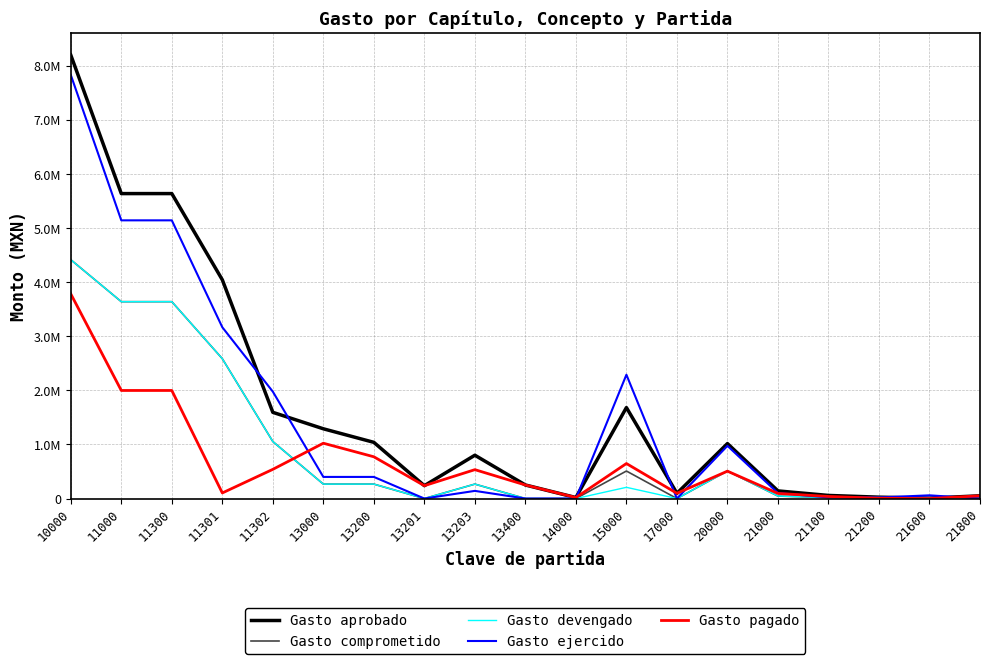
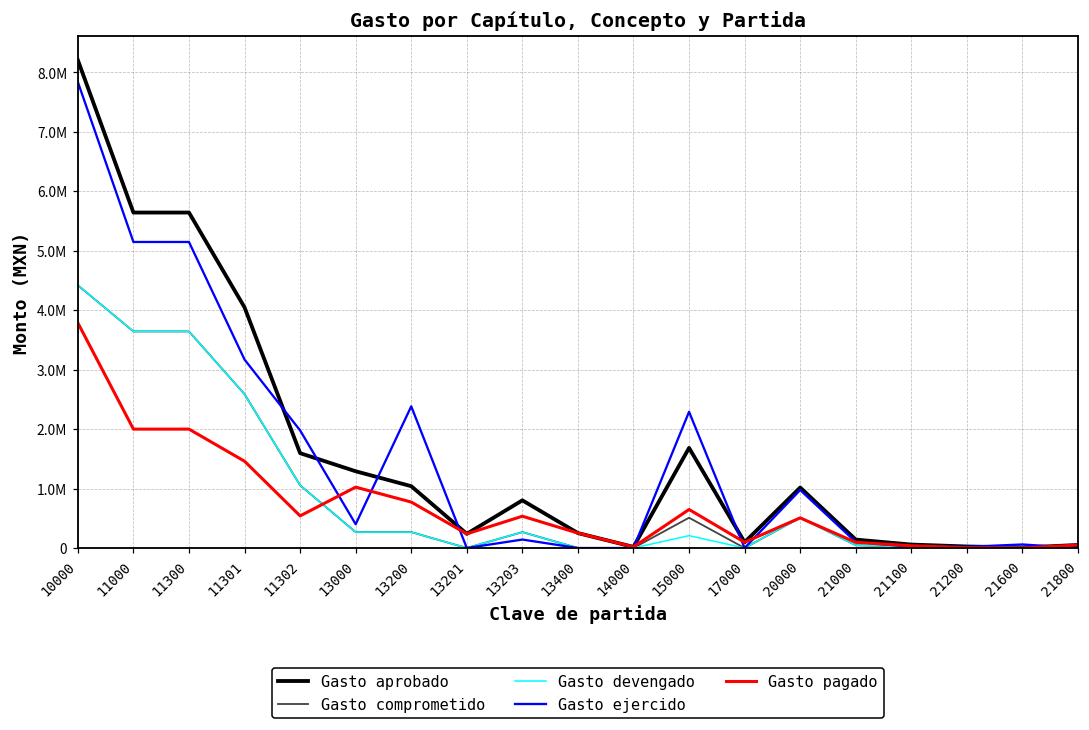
Gasto pagado, 11301: 100000 -> 1500000
Gasto ejercido, 13200: 400000 -> 2400000
